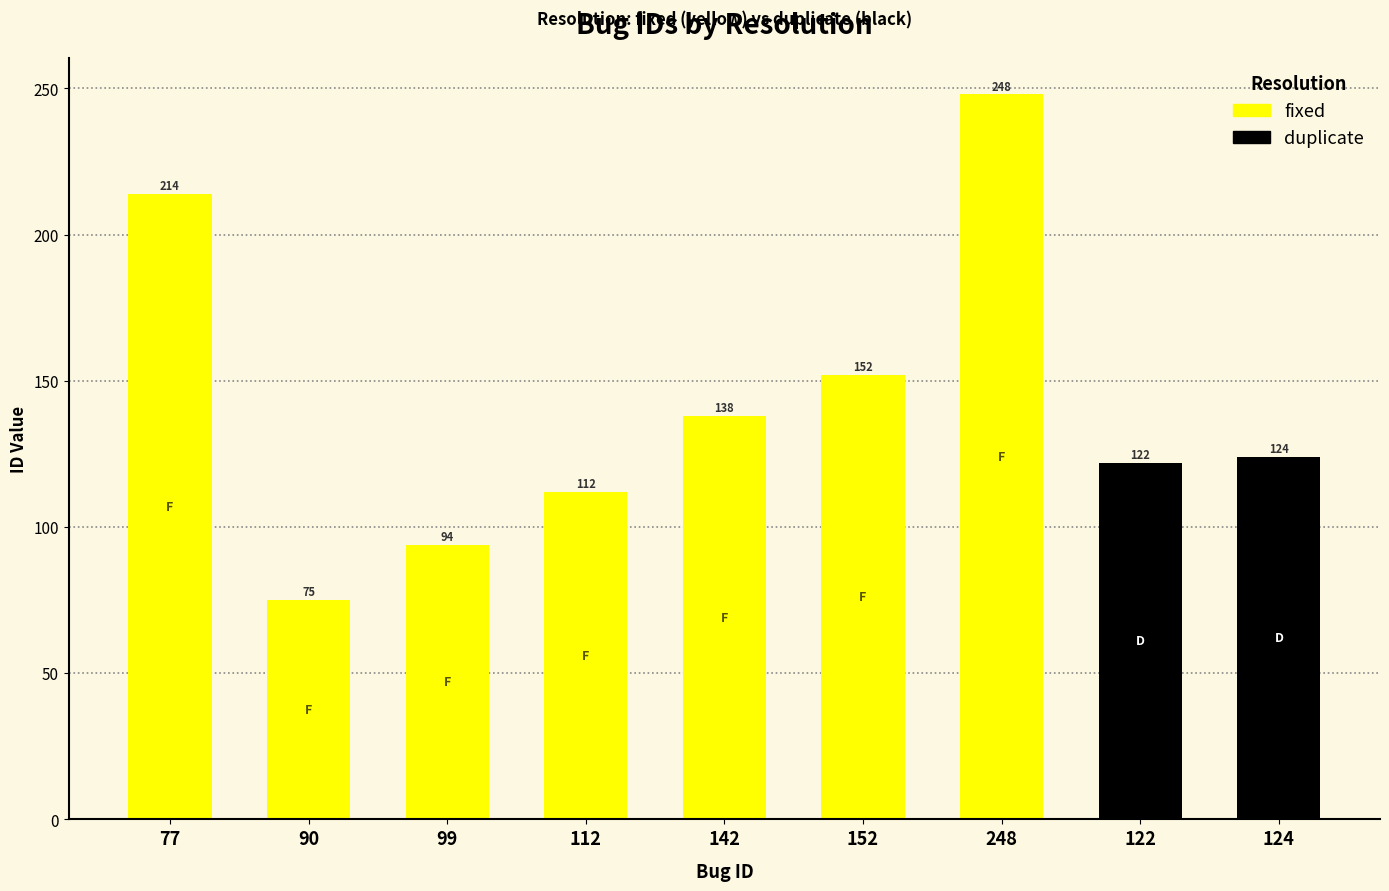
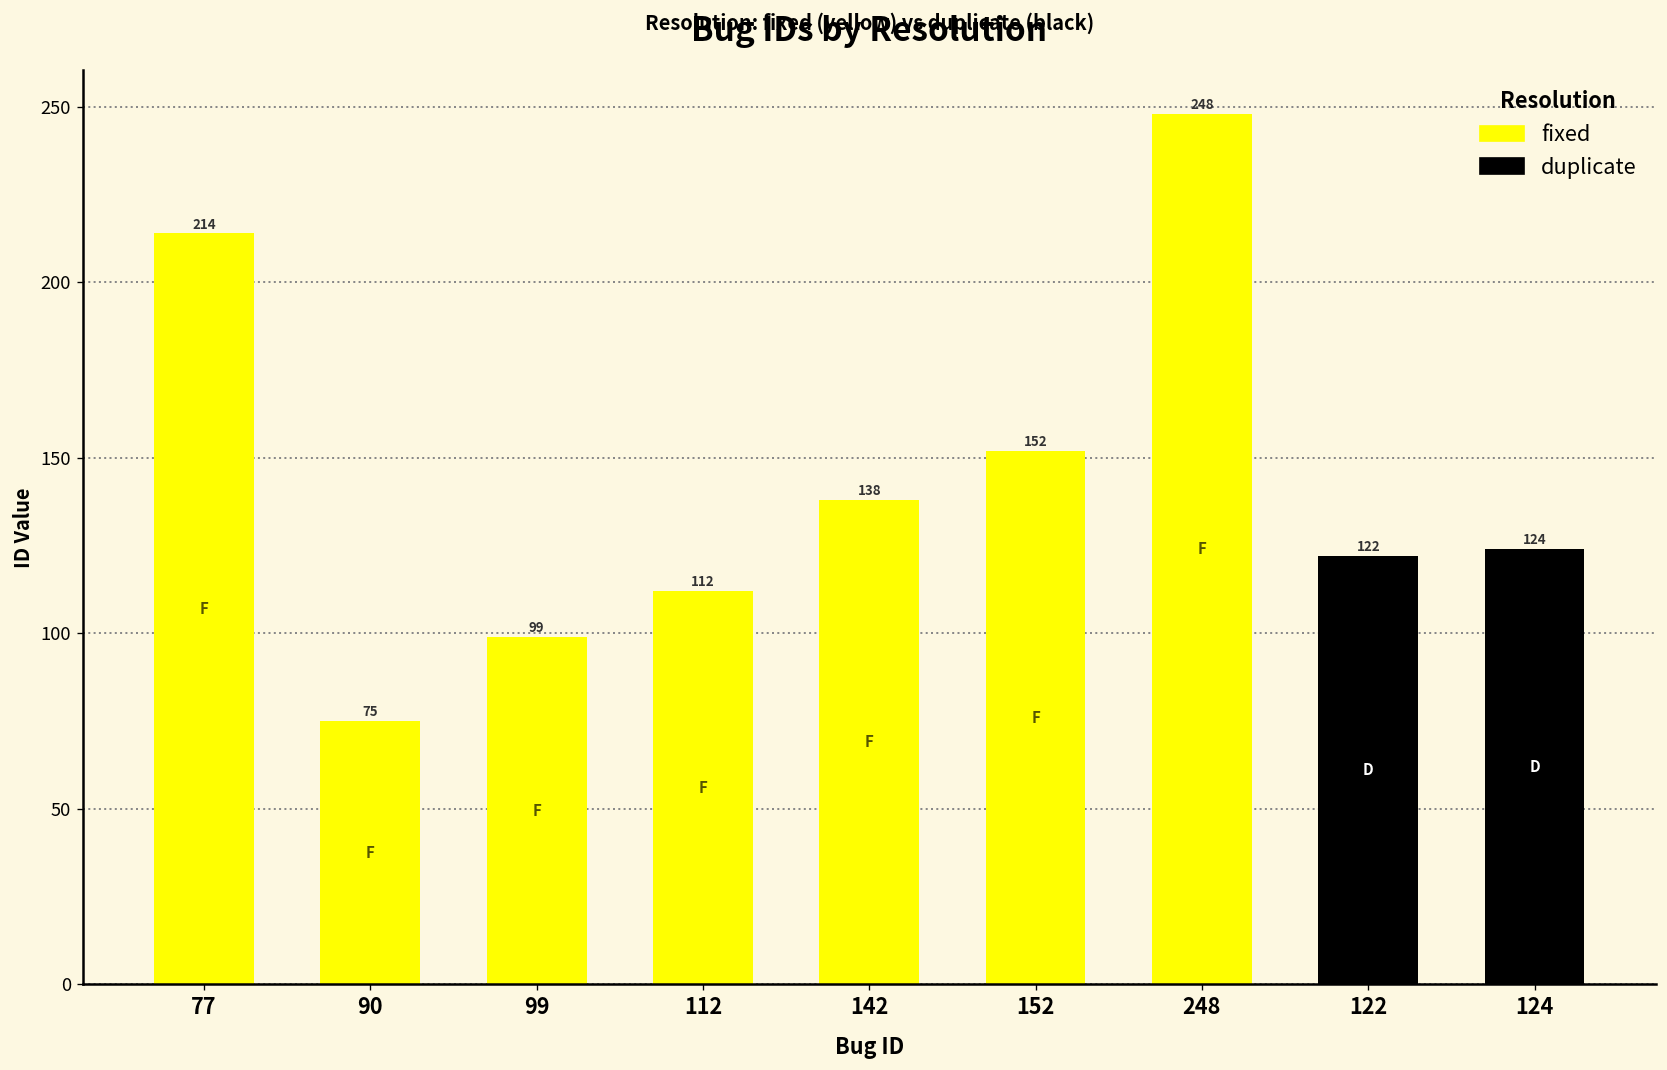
99: 94 -> 99
